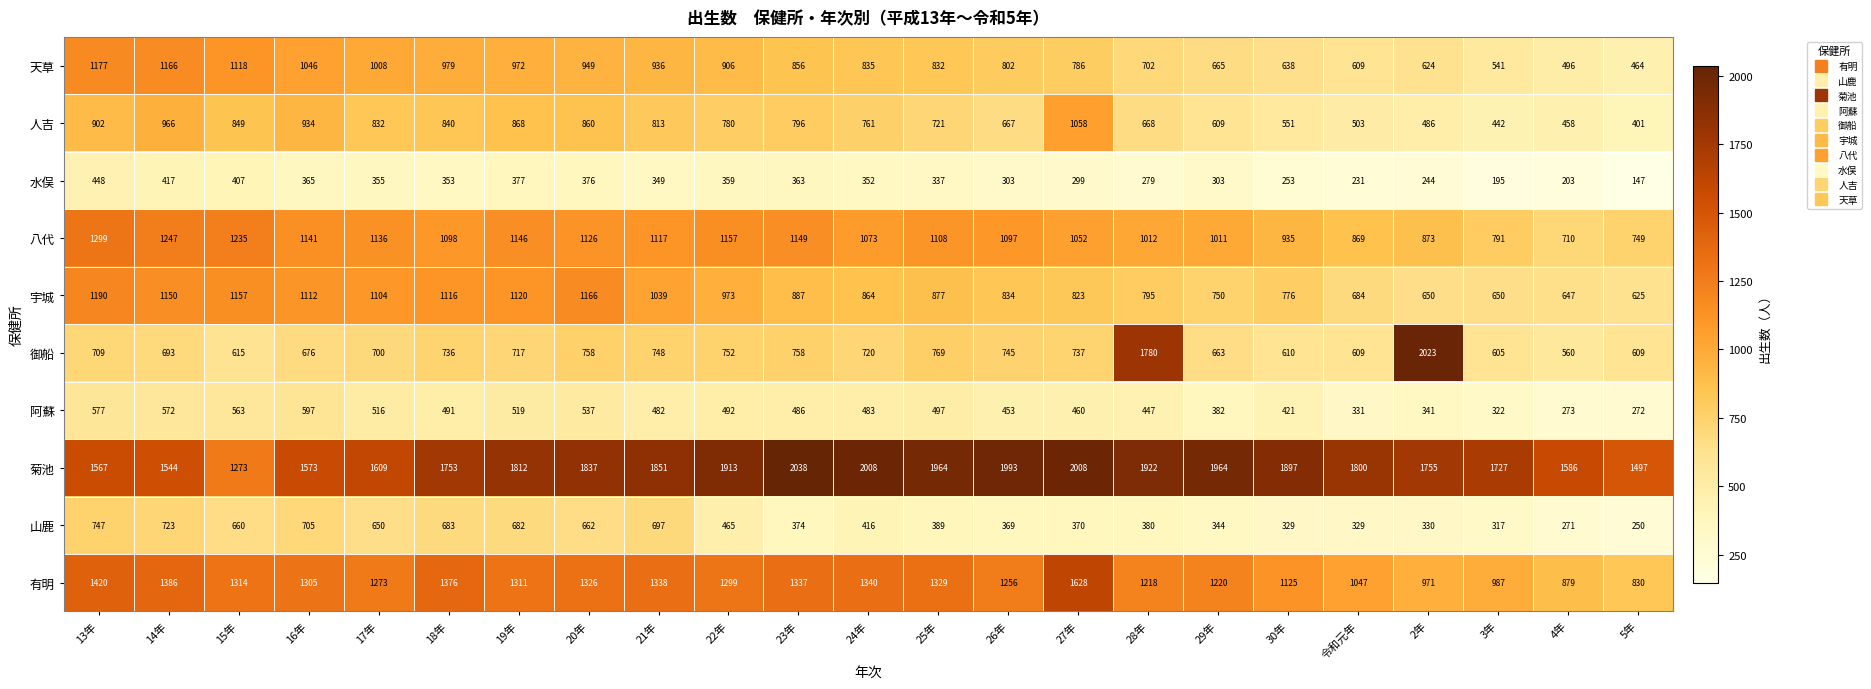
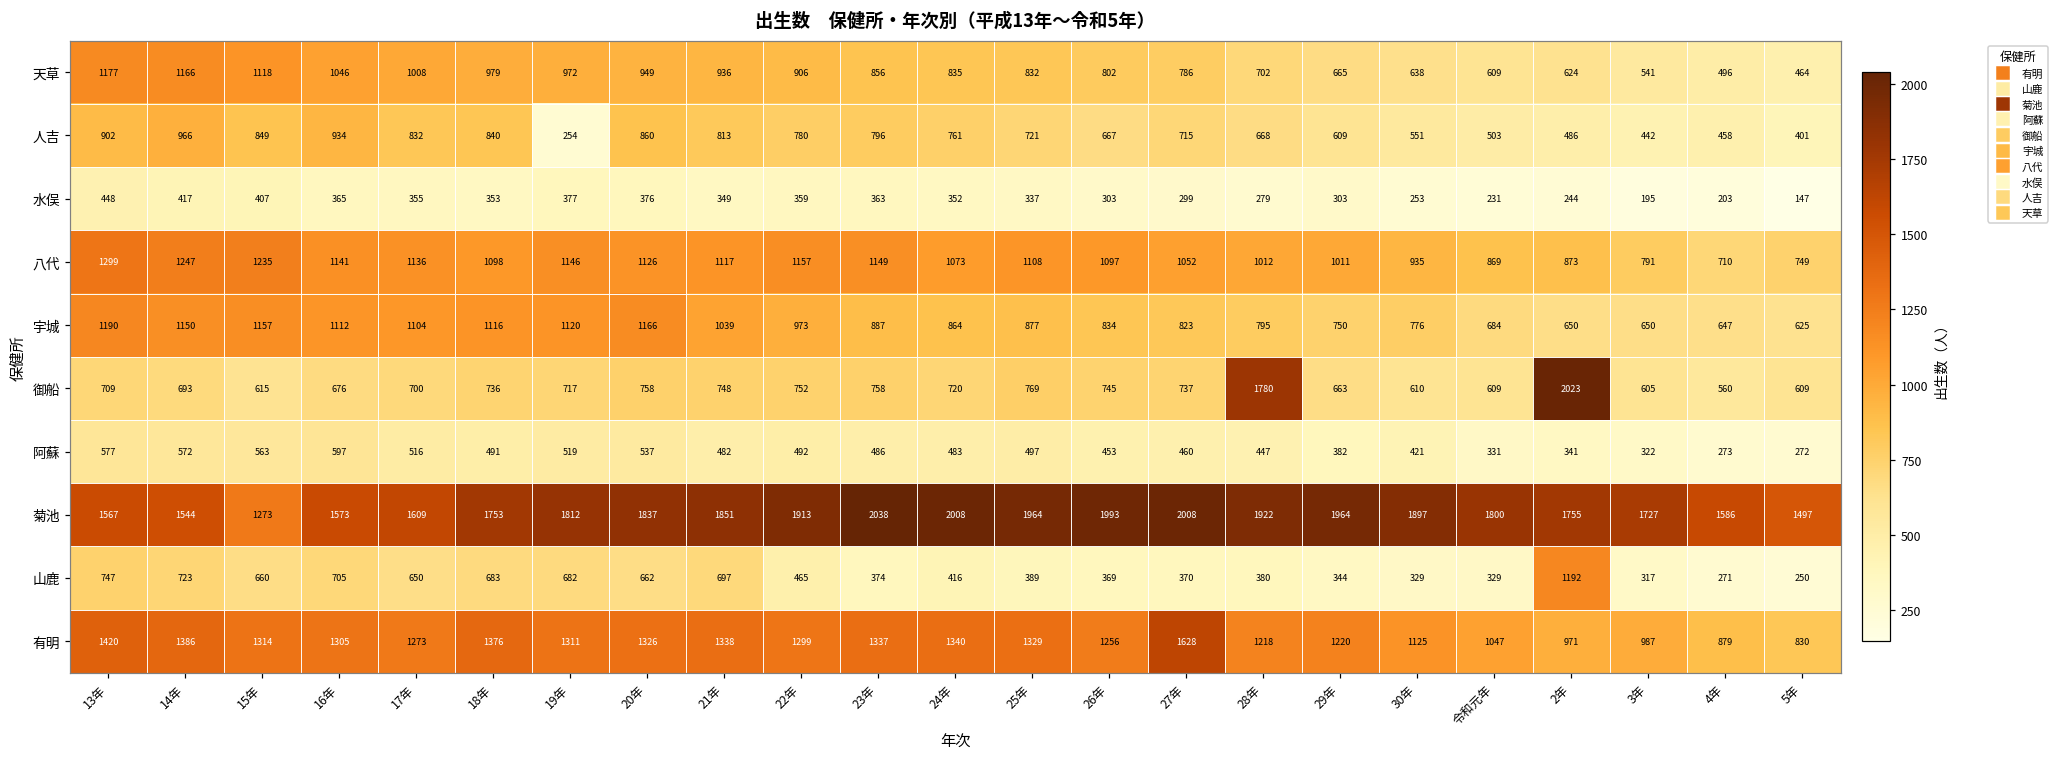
人吉, 19年: 868 -> 254
人吉, 27年: 1058 -> 715
山鹿, 2年: 330 -> 1192
